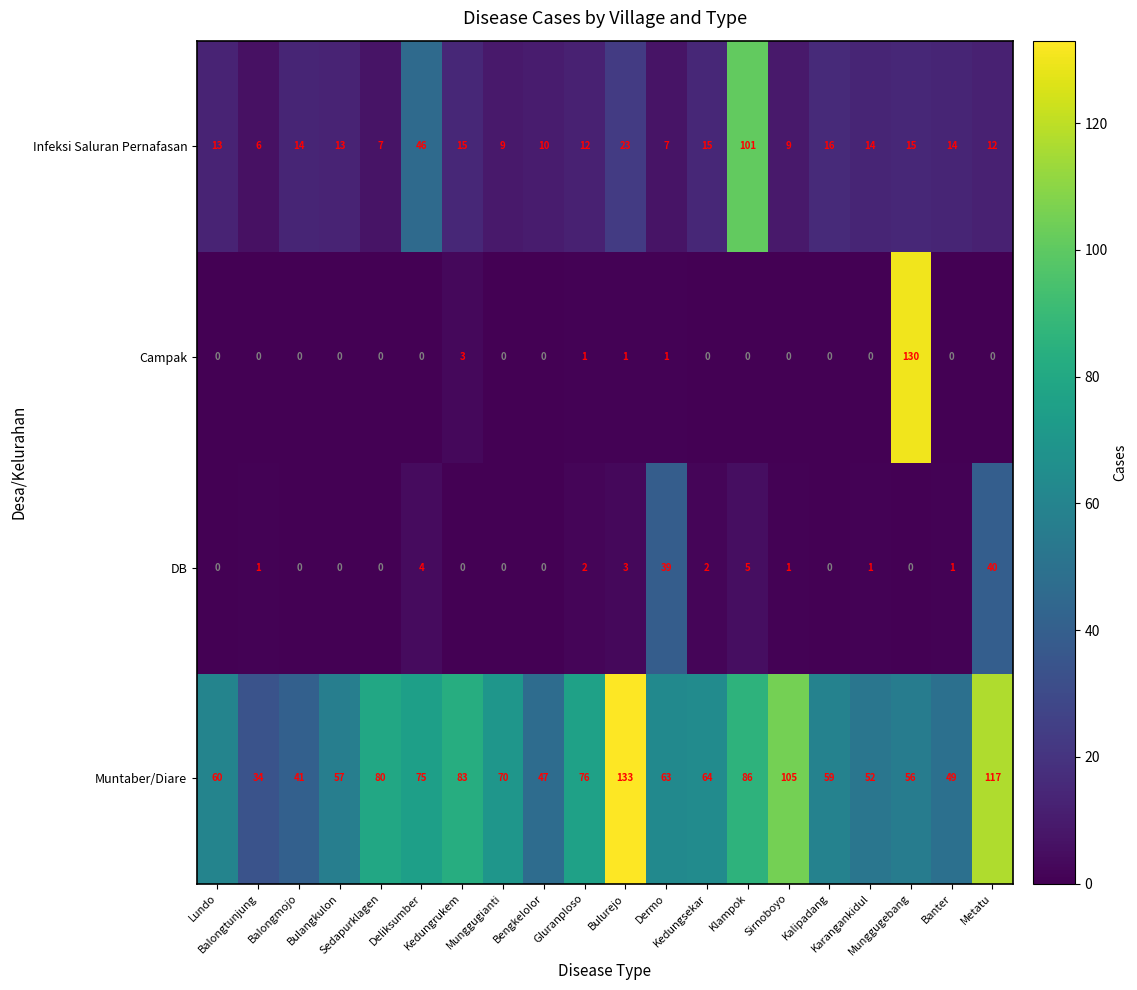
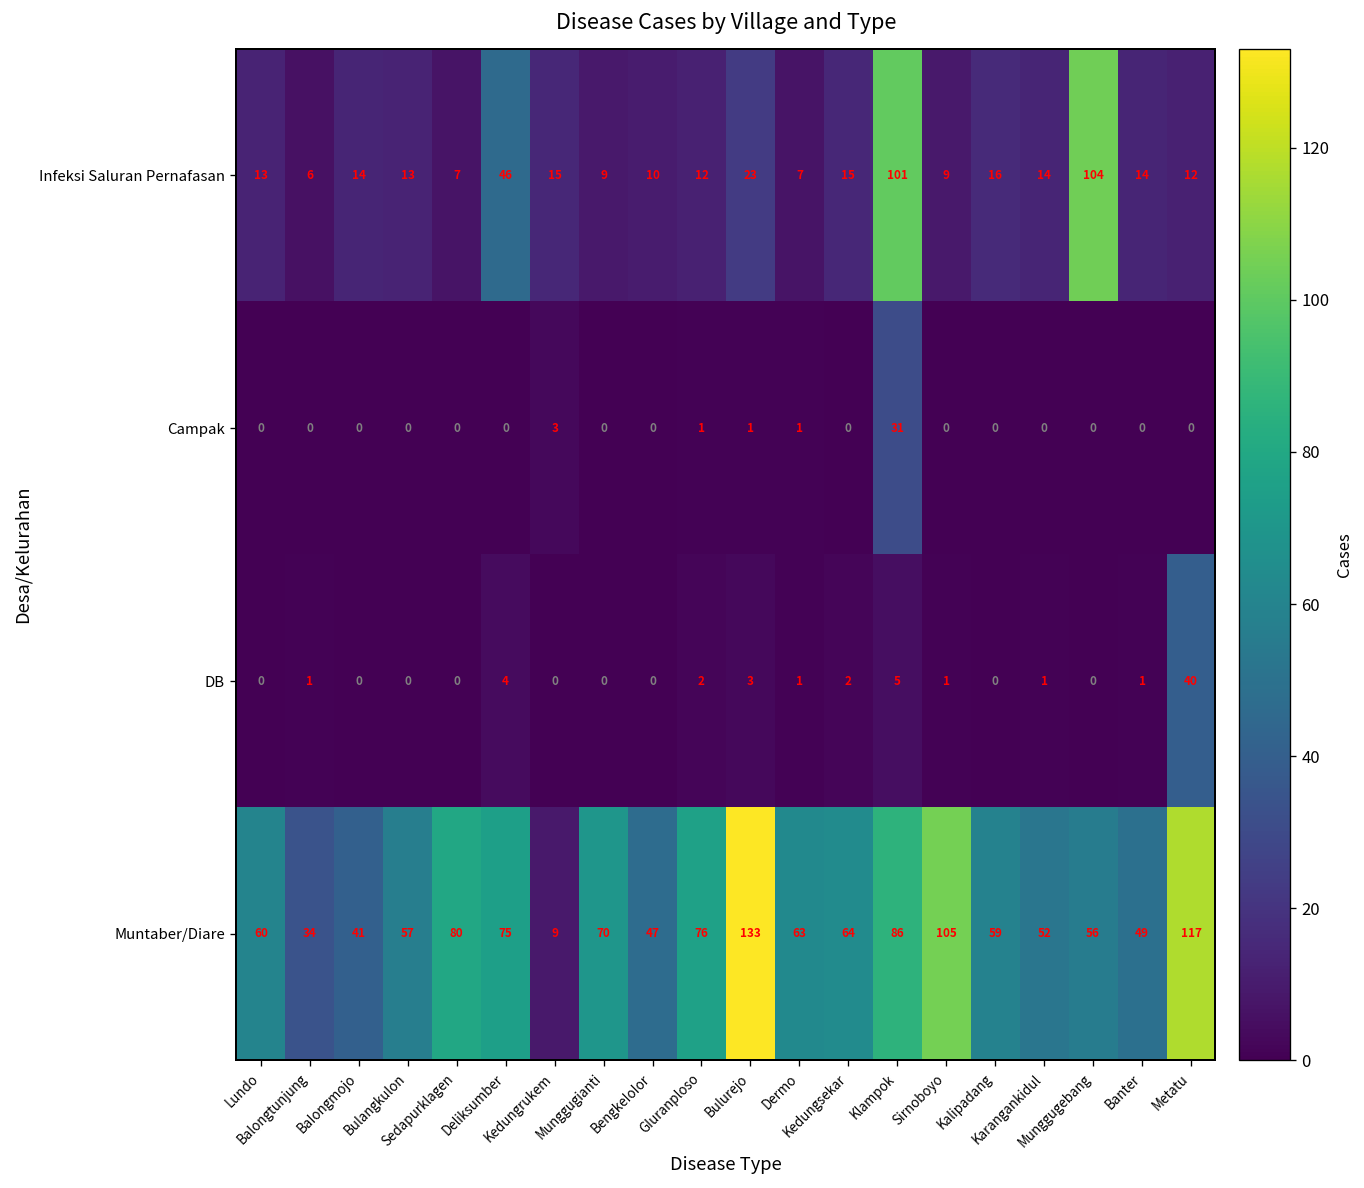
Infeksi Saluran Pernafasan, Munggugebang: 15 -> 104
Campak, Klampok: 0 -> 31
Campak, Munggugebang: 130 -> 0
DB, Dermo: 39 -> 1
Muntaber/Diare, Kedungrukem: 83 -> 9
